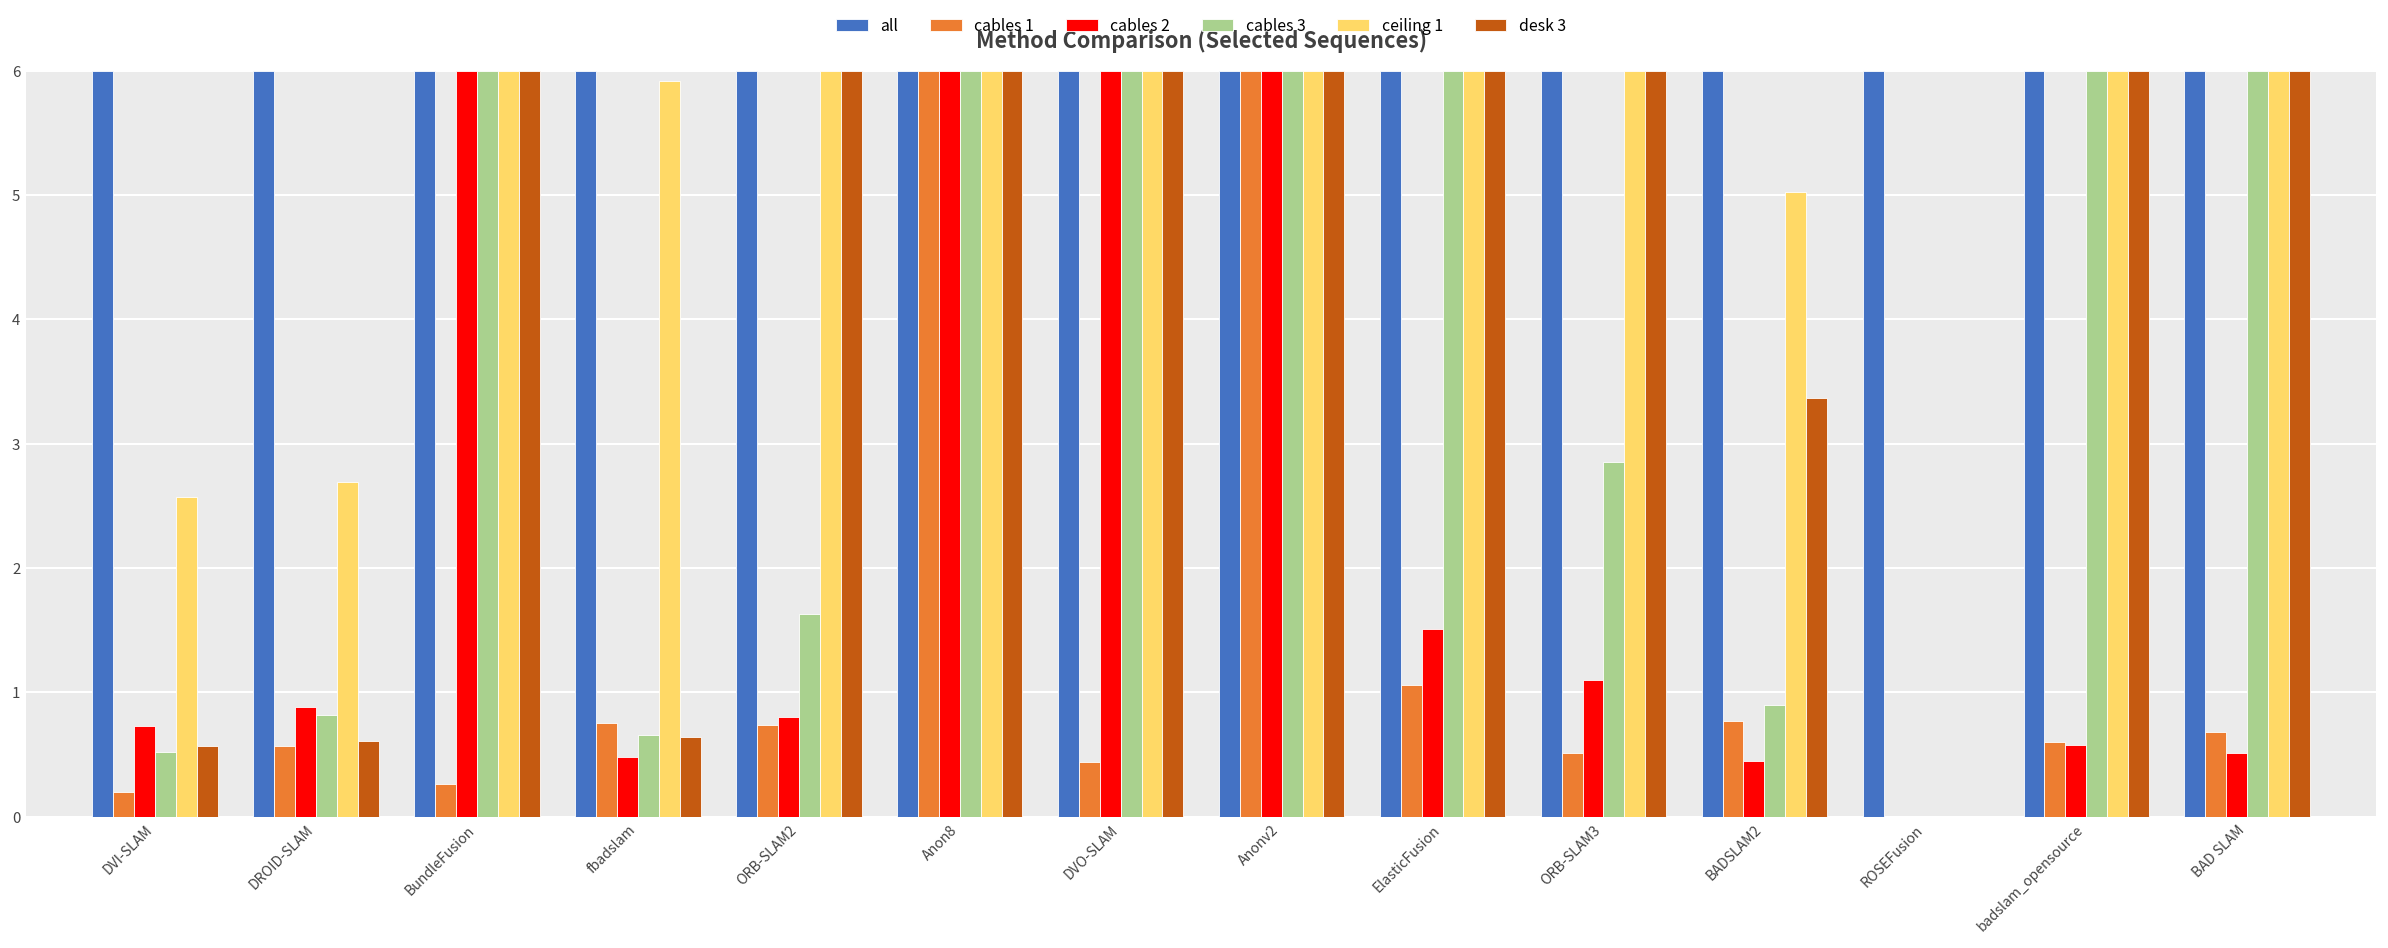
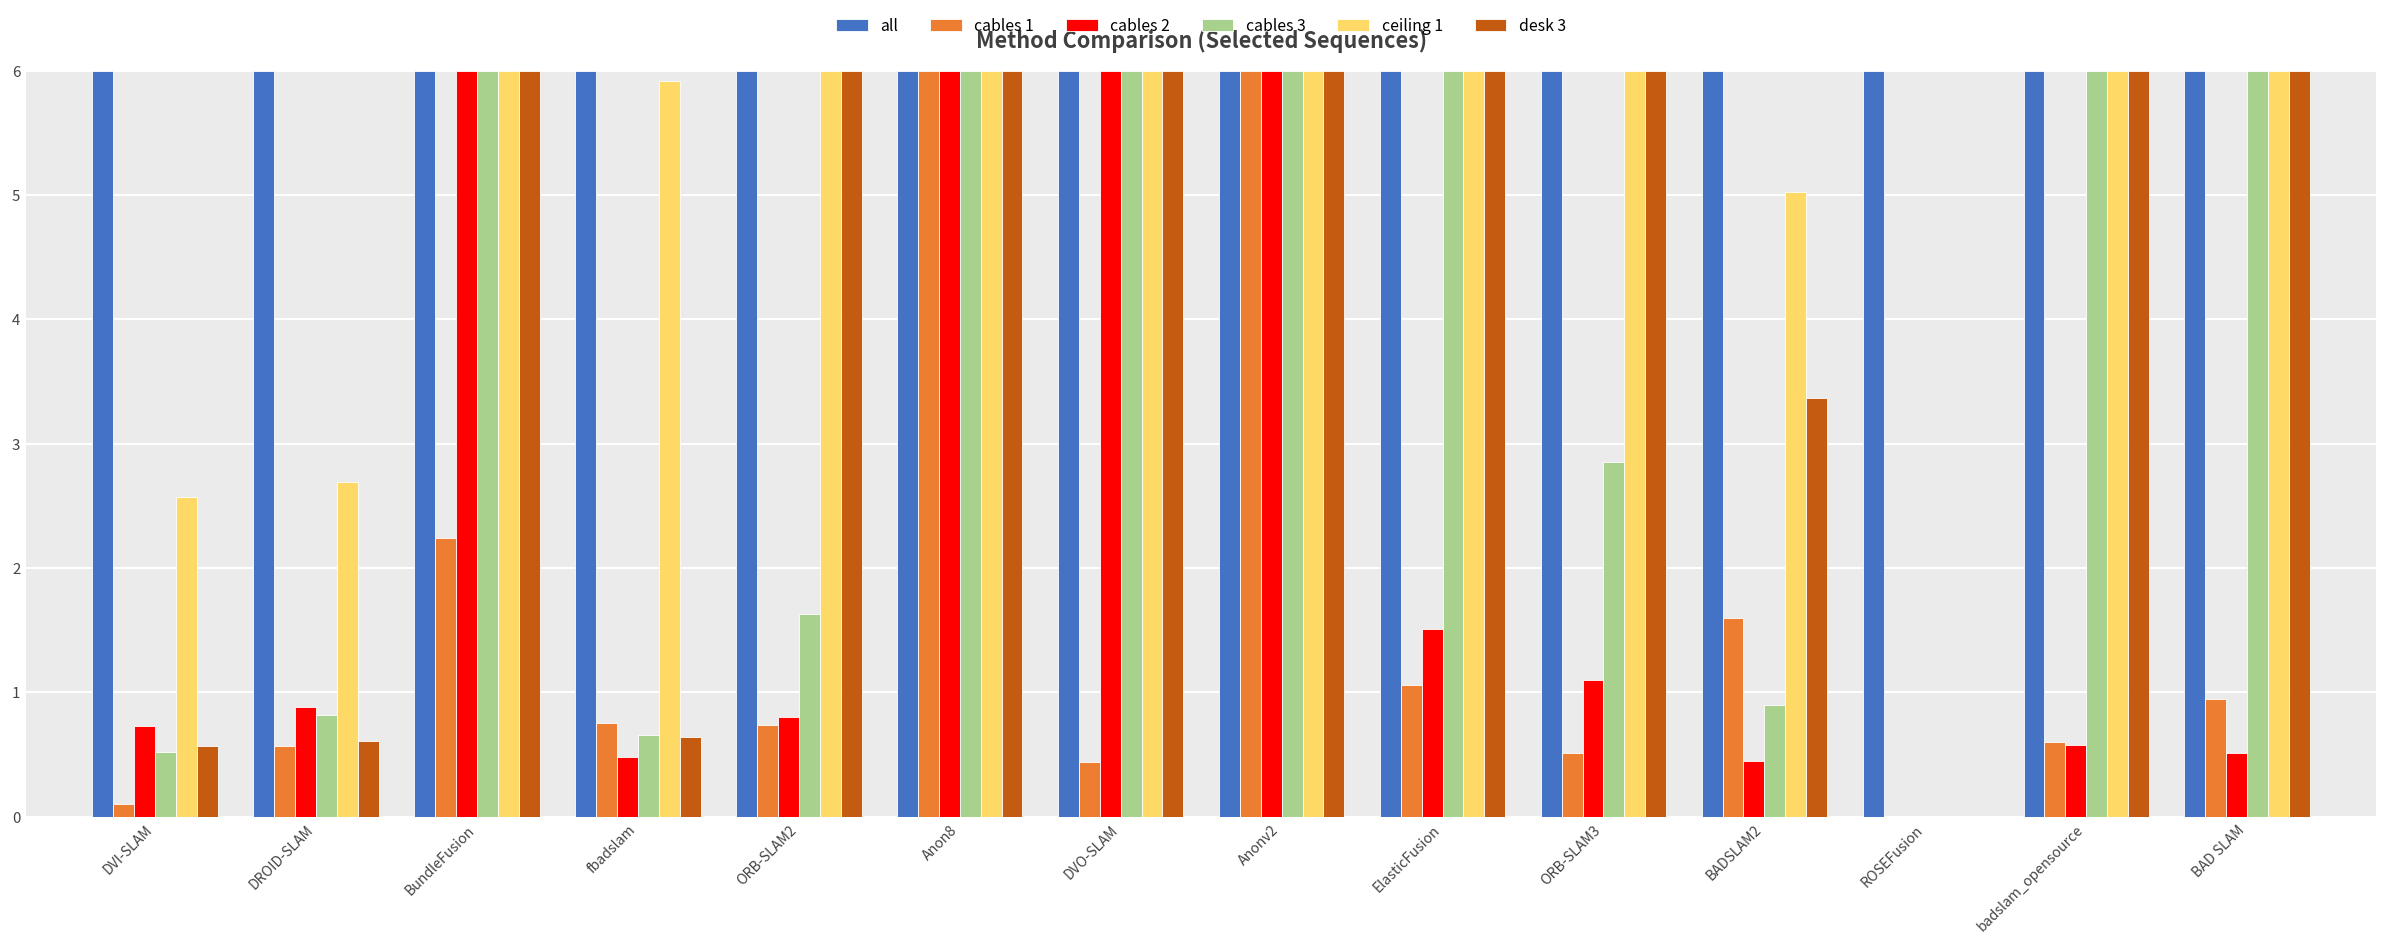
cables 1, DVI-SLAM: 0.2 -> 0.1
cables 1, BundleFusion: 0.26 -> 2.24
cables 1, BADSLAM2: 0.77 -> 1.60
cables 1, BAD SLAM: 0.68 -> 0.95
